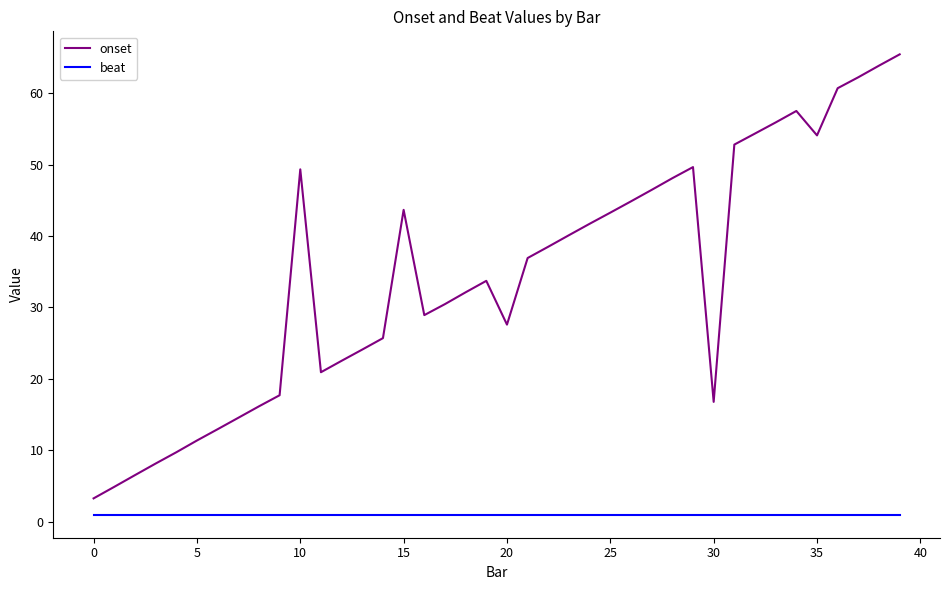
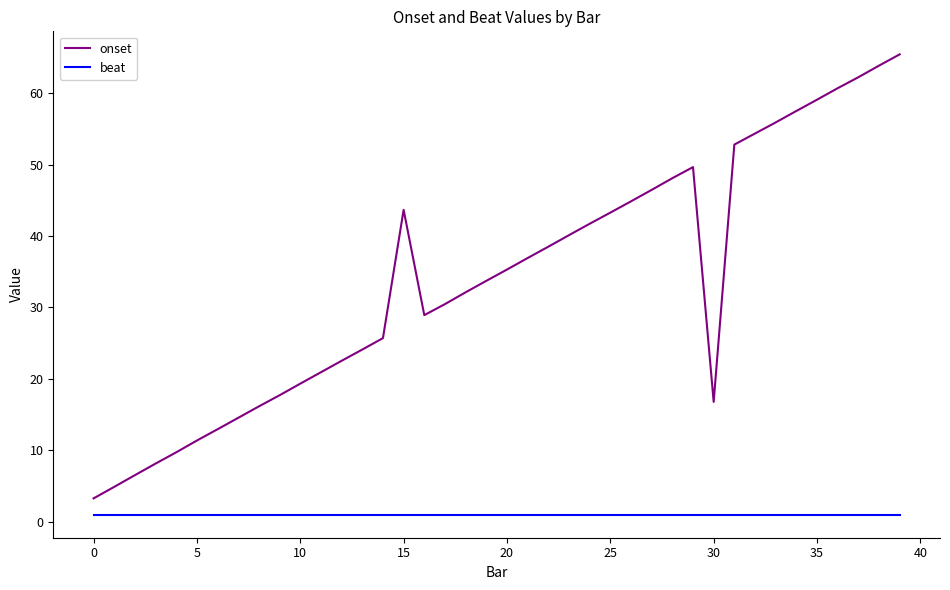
onset, 10: 49 -> 19
onset, 20: 28 -> 35
onset, 35: 54 -> 59
